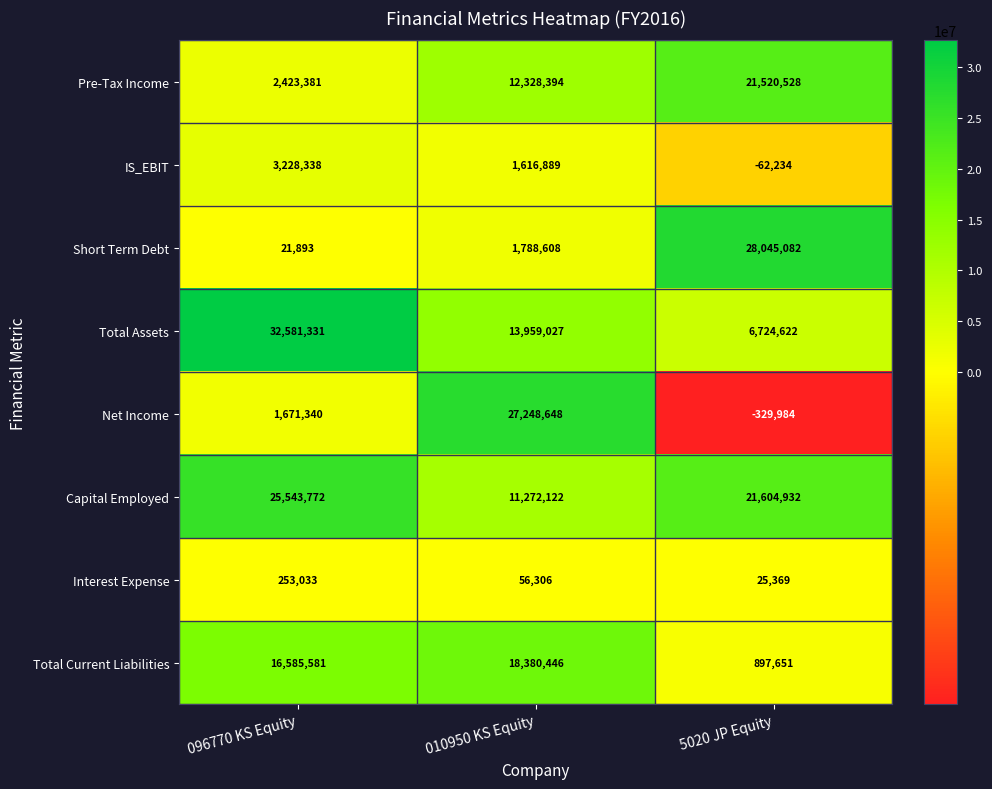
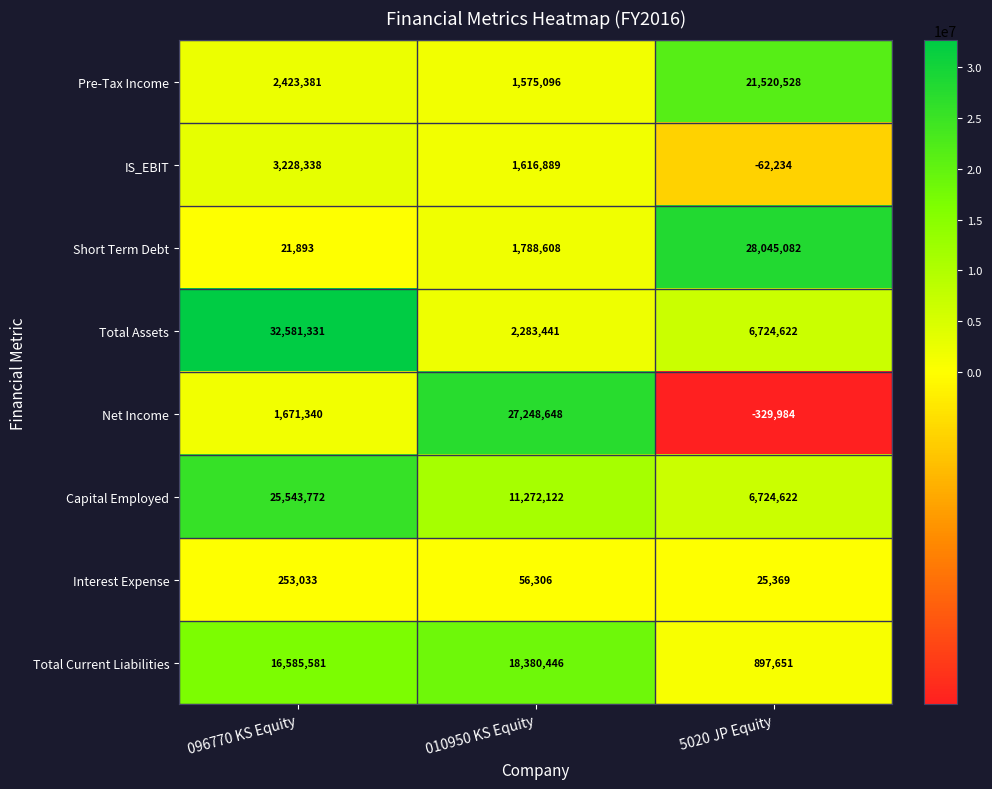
Pre-Tax Income, 010950 KS Equity: 12,328,394 -> 1,575,096
Total Assets, 010950 KS Equity: 13,959,027 -> 2,283,441
Capital Employed, 5020 JP Equity: 21,604,932 -> 6,724,622
